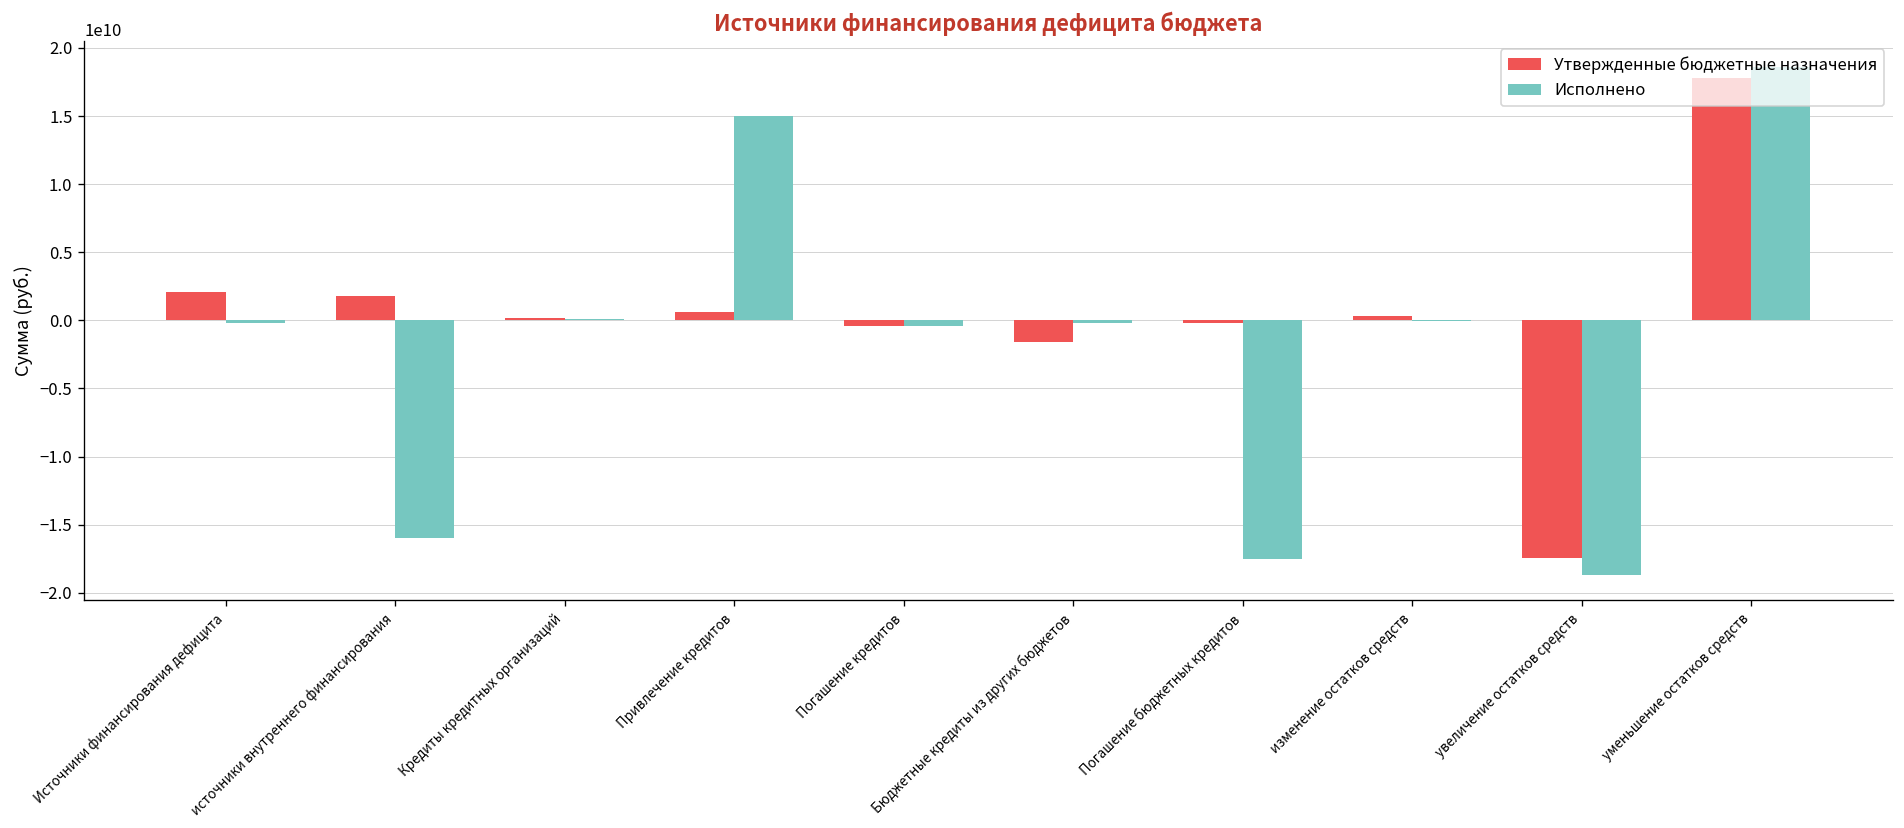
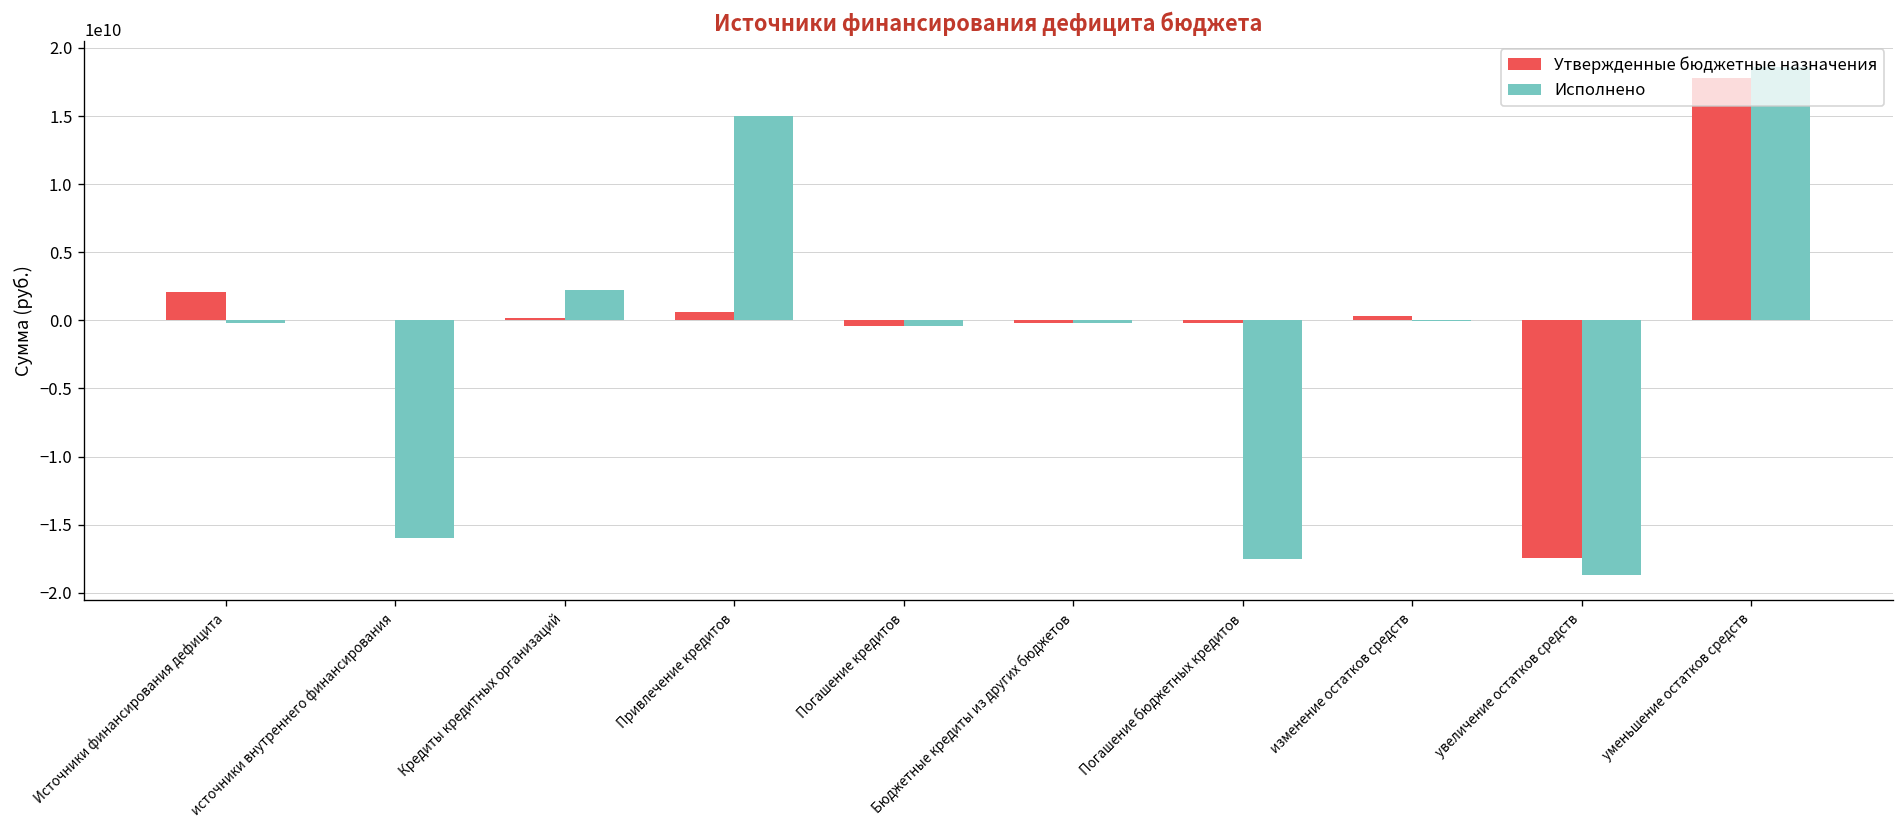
Утвержденные бюджетные назначения, источники внутреннего финансирования: 1800000000 -> 0
Исполнено, Кредиты кредитных организаций: 100000000 -> 2200000000
Утвержденные бюджетные назначения, Бюджетные кредиты из других бюджетов: -1600000000 -> -200000000
